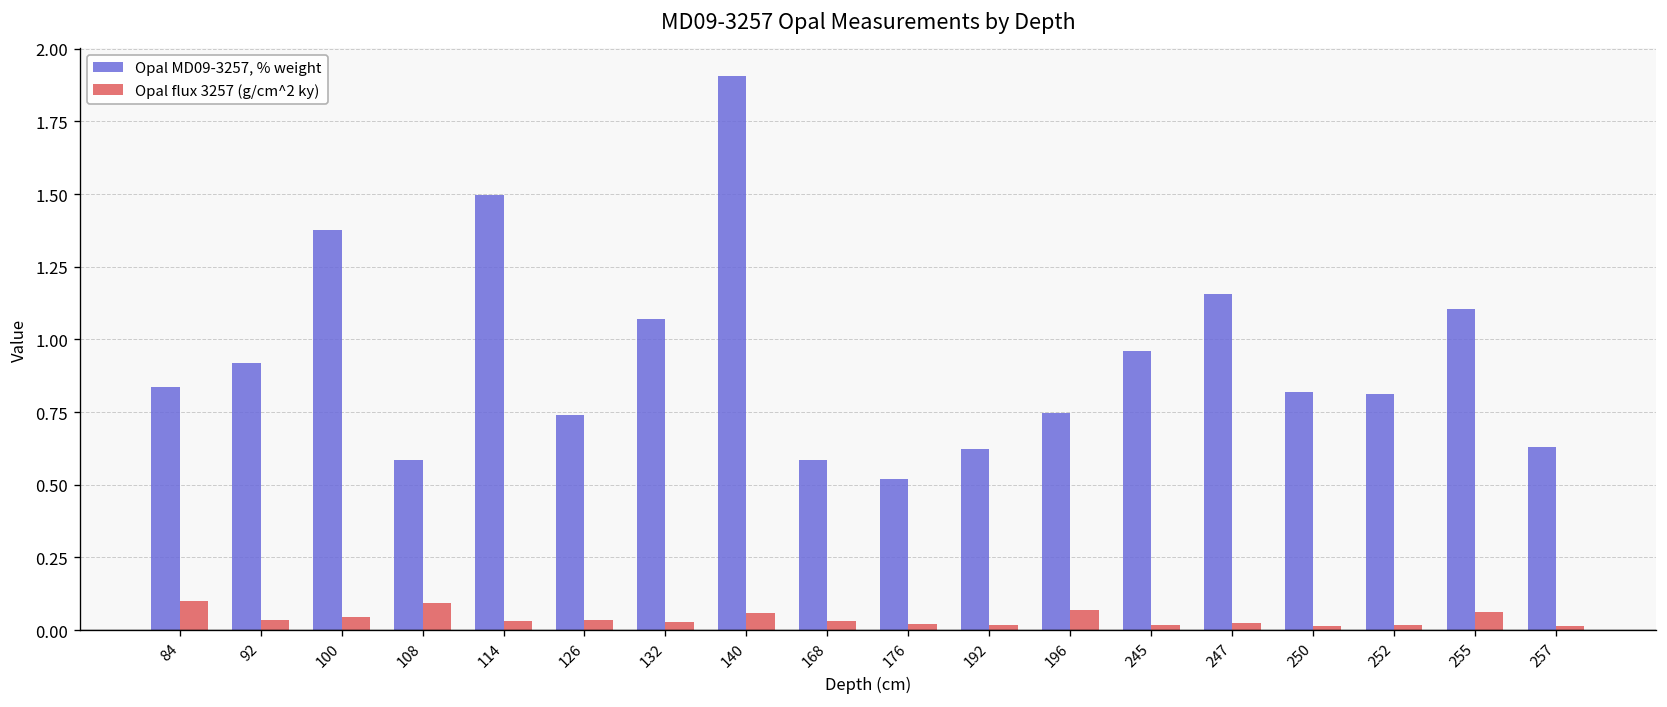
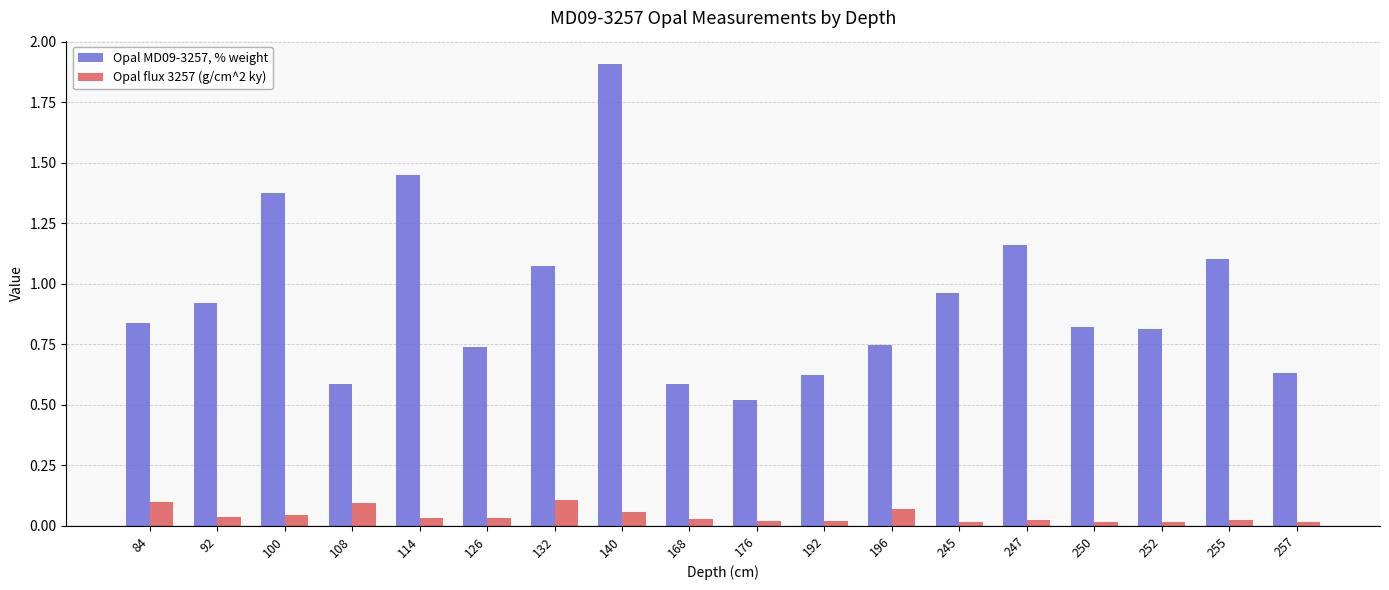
Opal MD09-3257, % weight, 114: 1.50 -> 1.45
Opal flux 3257 (g/cm^2 ky), 132: 0.03 -> 0.11
Opal flux 3257 (g/cm^2 ky), 255: 0.06 -> 0.03
